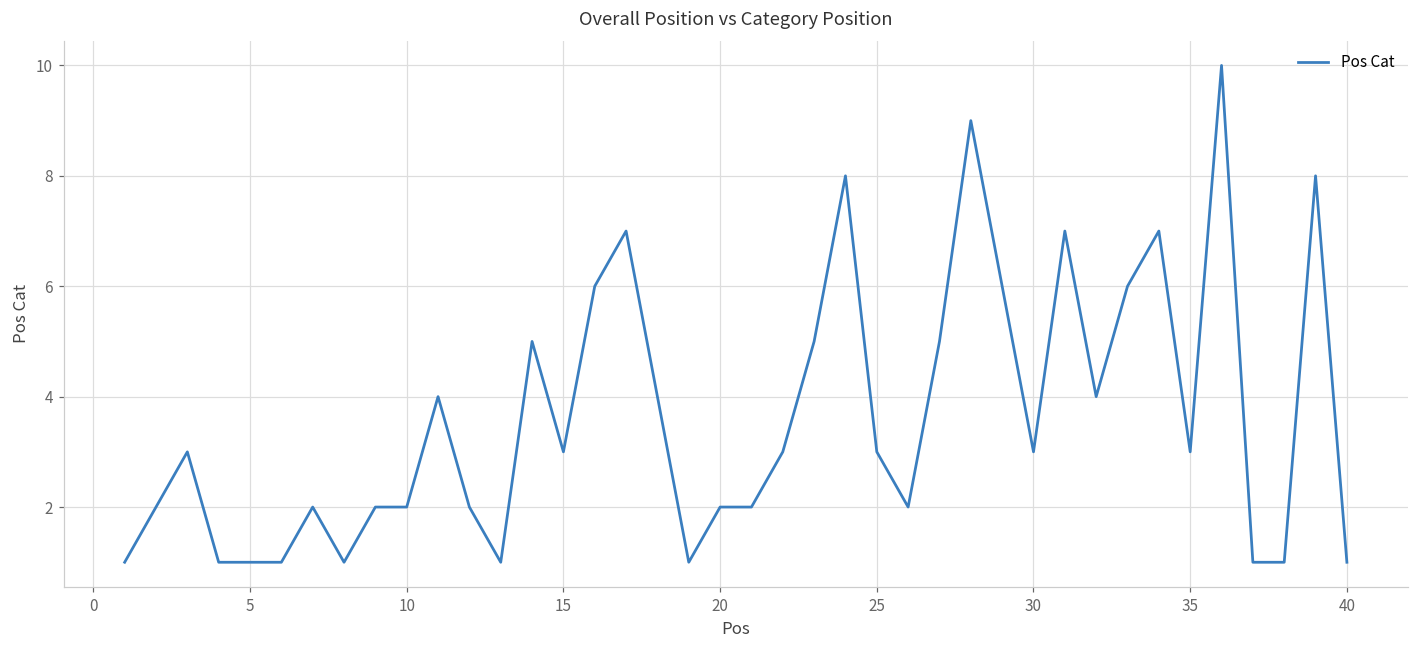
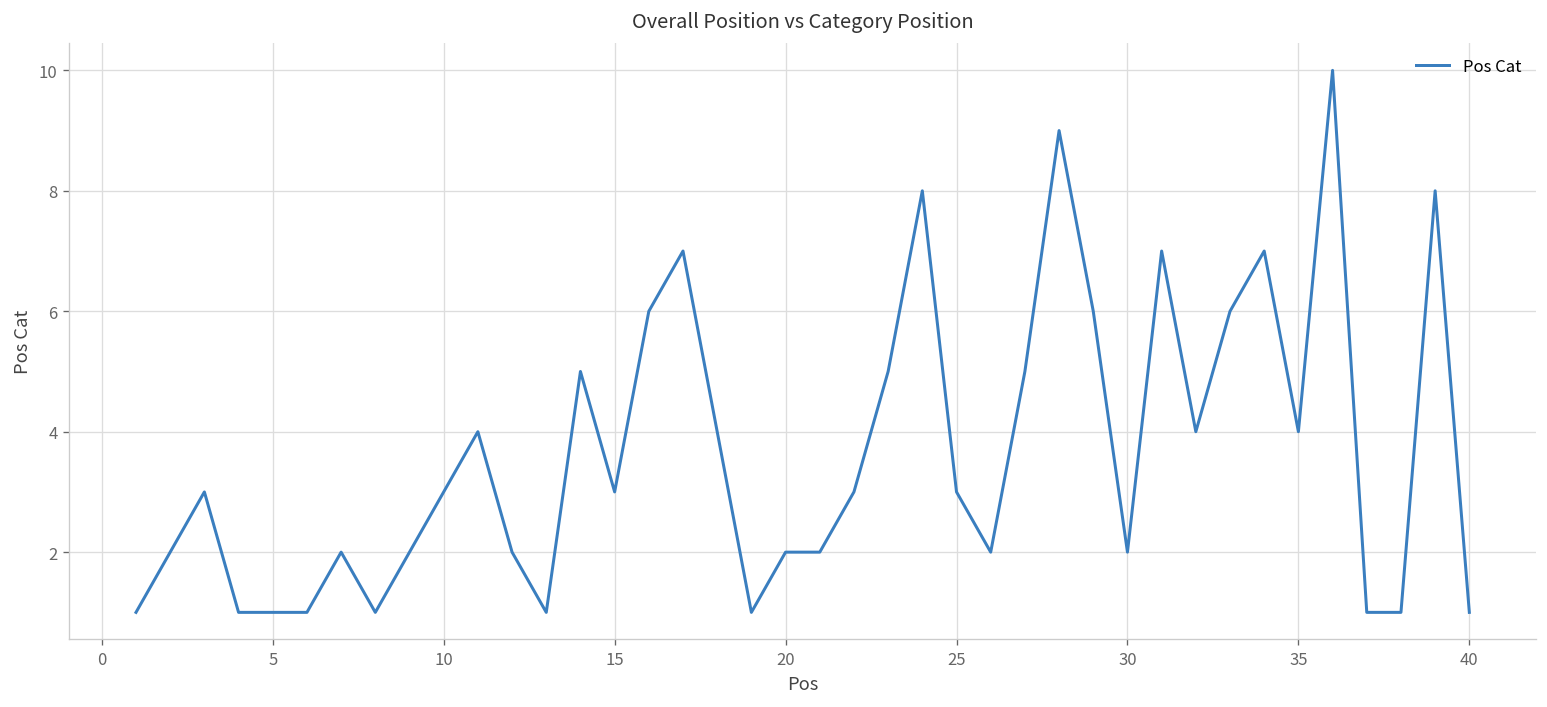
10: 2 -> 3
30: 3 -> 2
35: 3 -> 4
